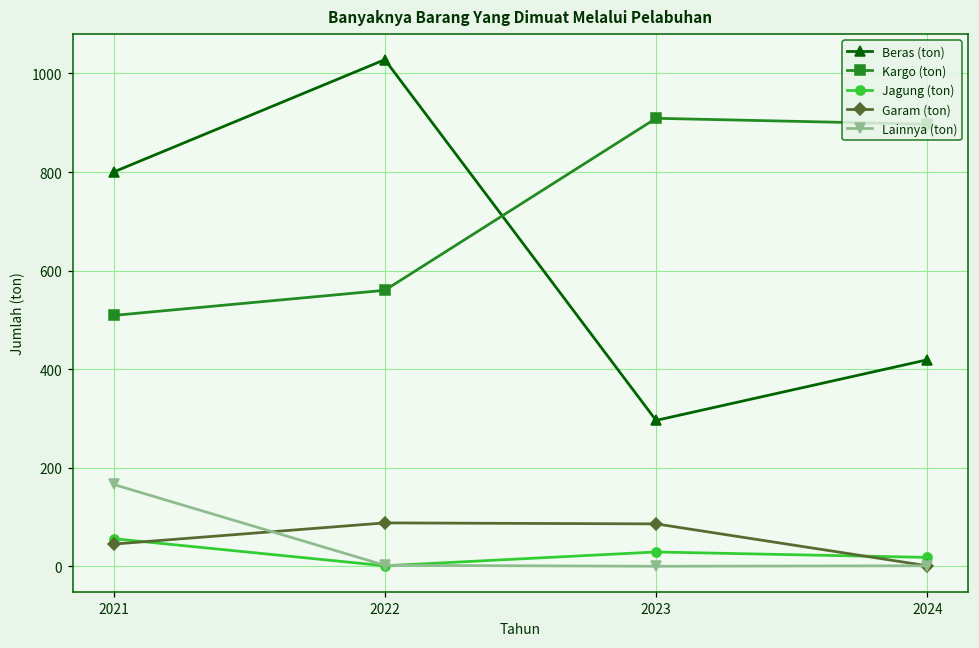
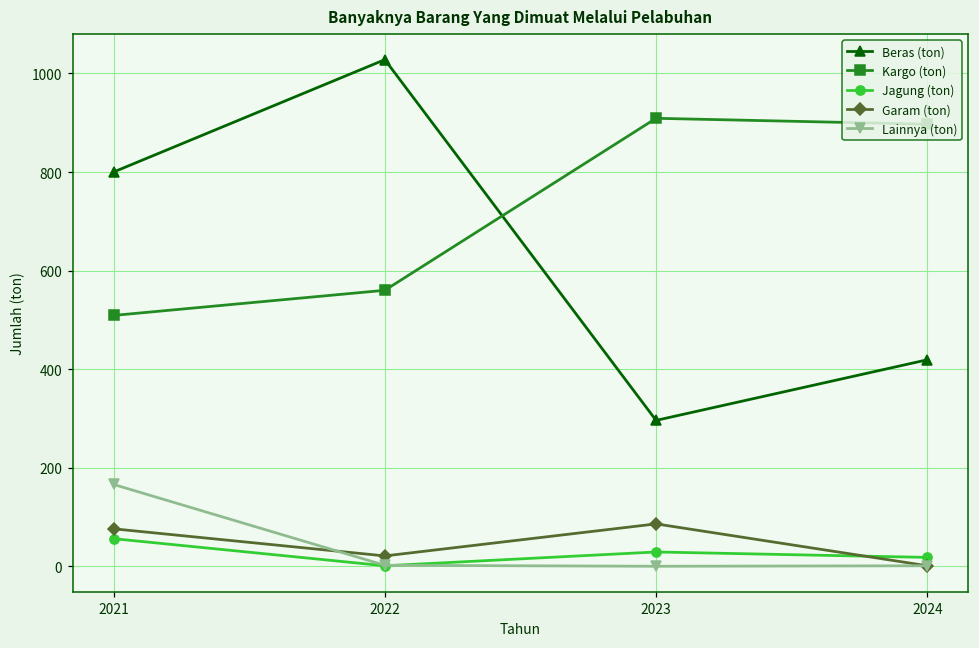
Garam (ton), 2021: 50 -> 80
Garam (ton), 2022: 90 -> 20
